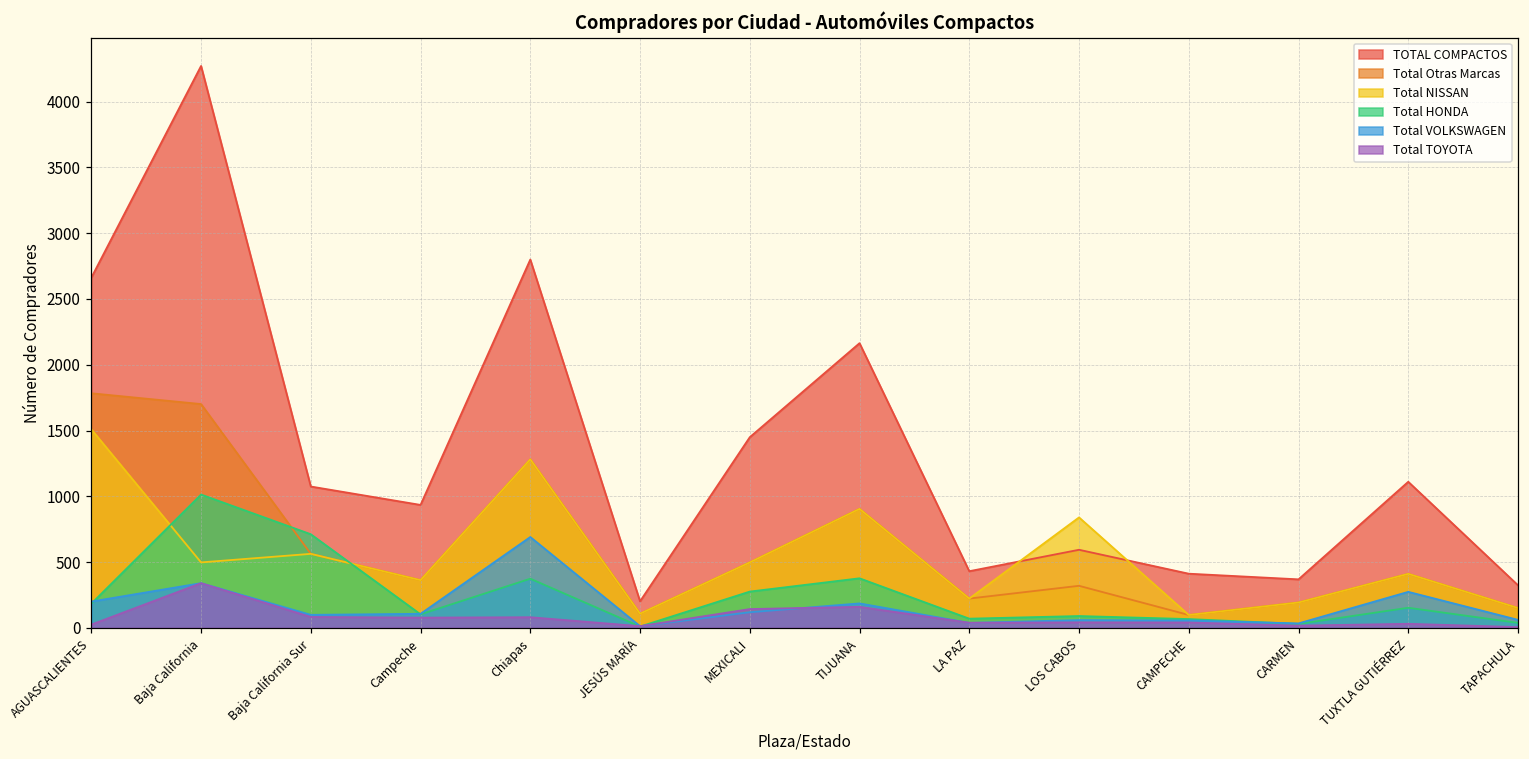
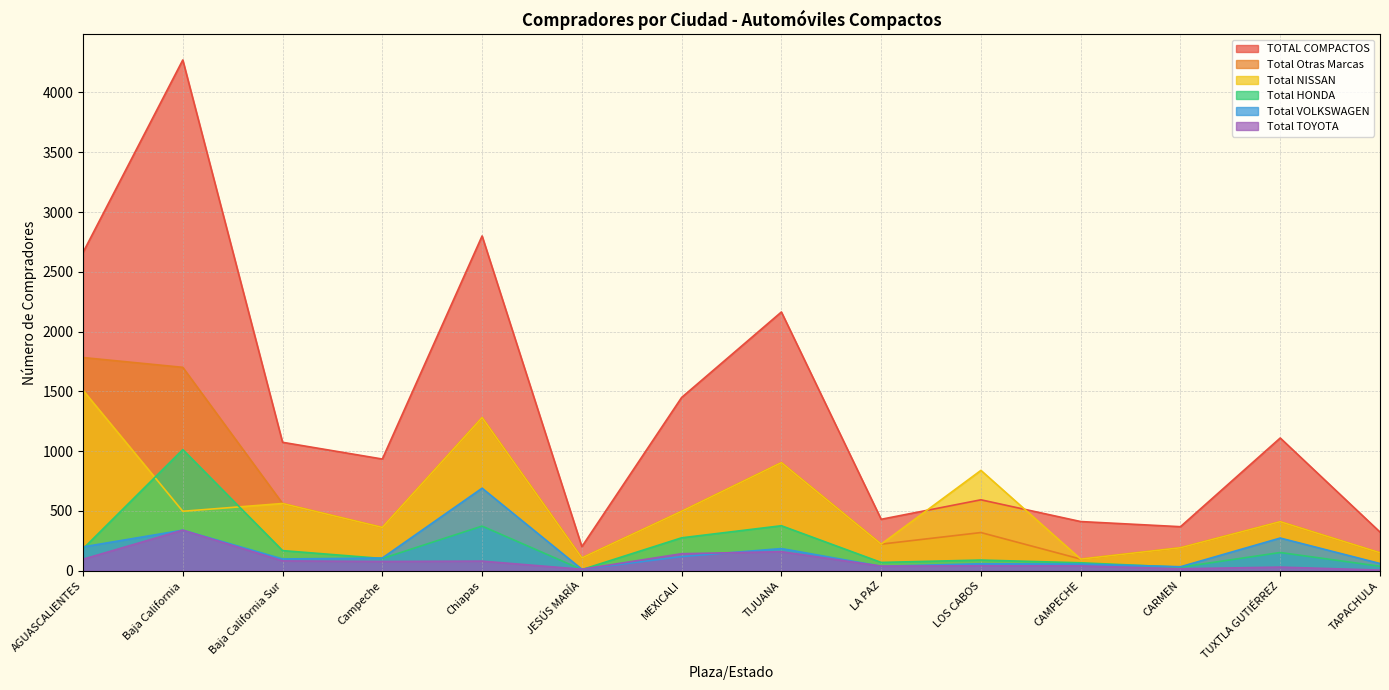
Total TOYOTA, AGUASCALIENTES: 20 -> 100
Total HONDA, Baja California Sur: 710 -> 170
